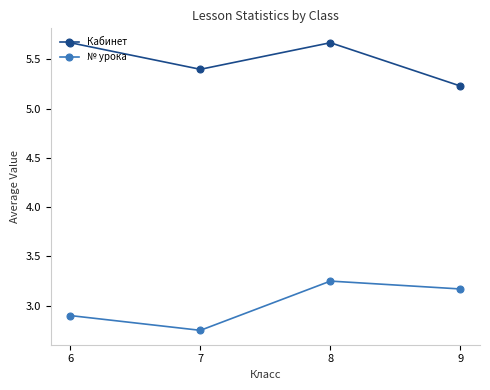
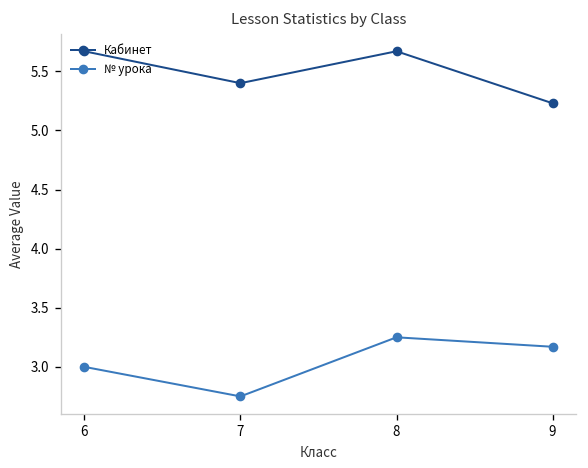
№ урока, 6: 2.9 -> 3.0
